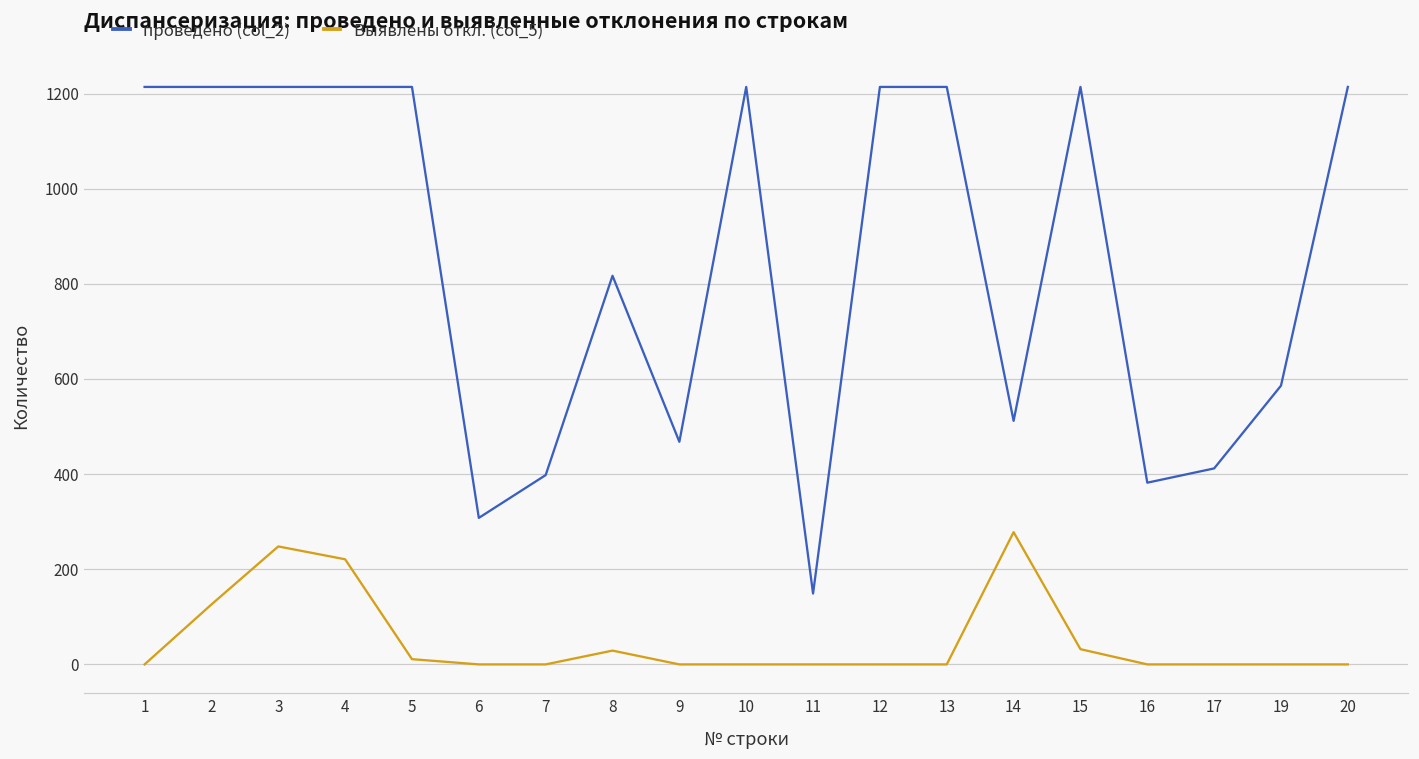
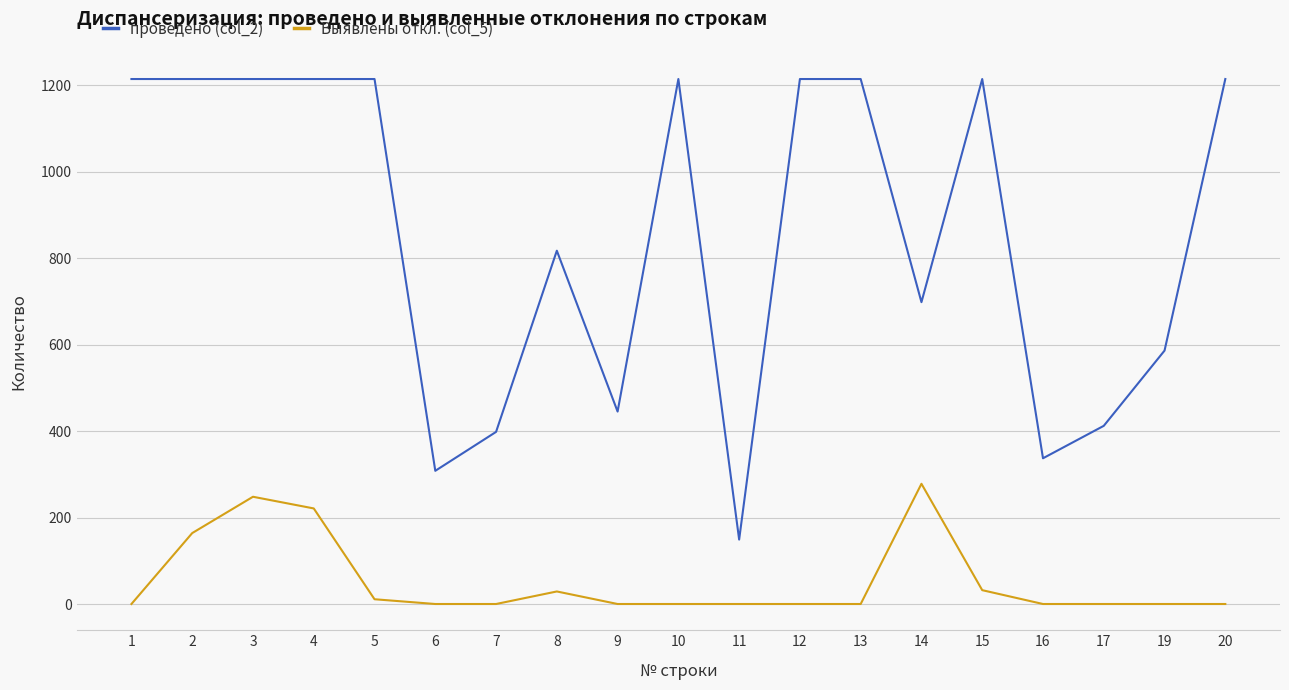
Выявлены откл. (col_5), 2: 130 -> 160
проведено (col_2), 9: 470 -> 450
проведено (col_2), 14: 510 -> 700
проведено (col_2), 16: 380 -> 340
